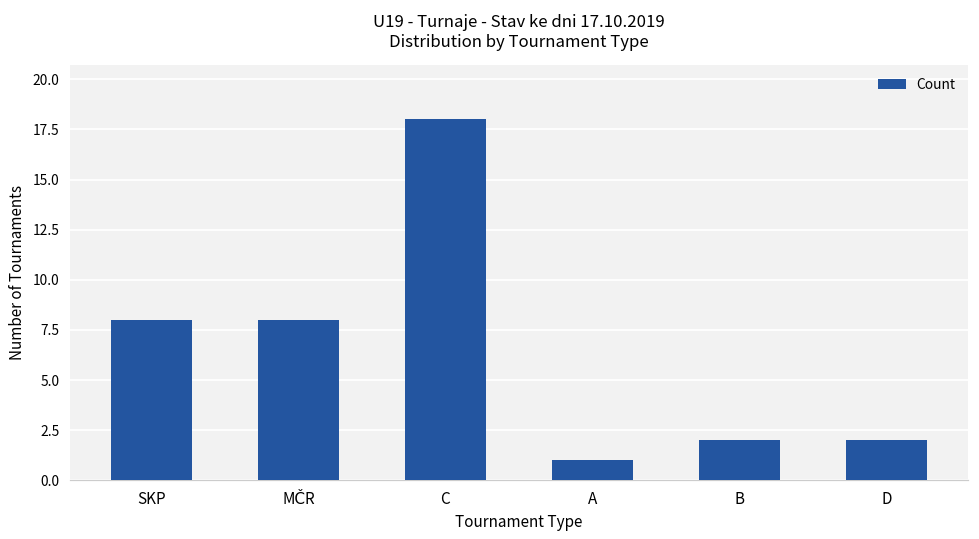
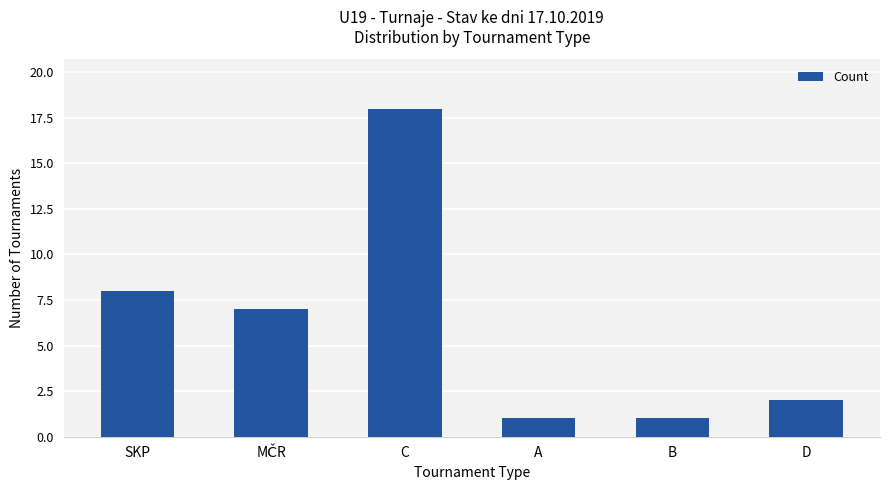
MČR: 8 -> 7
B: 2 -> 1
